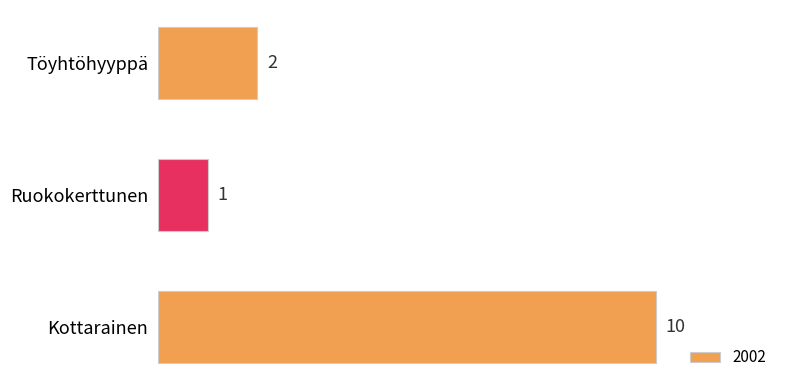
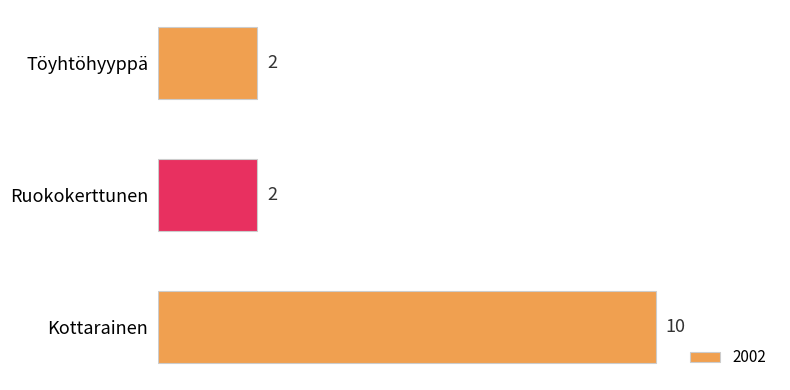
Ruokokerttunen: 1 -> 2
